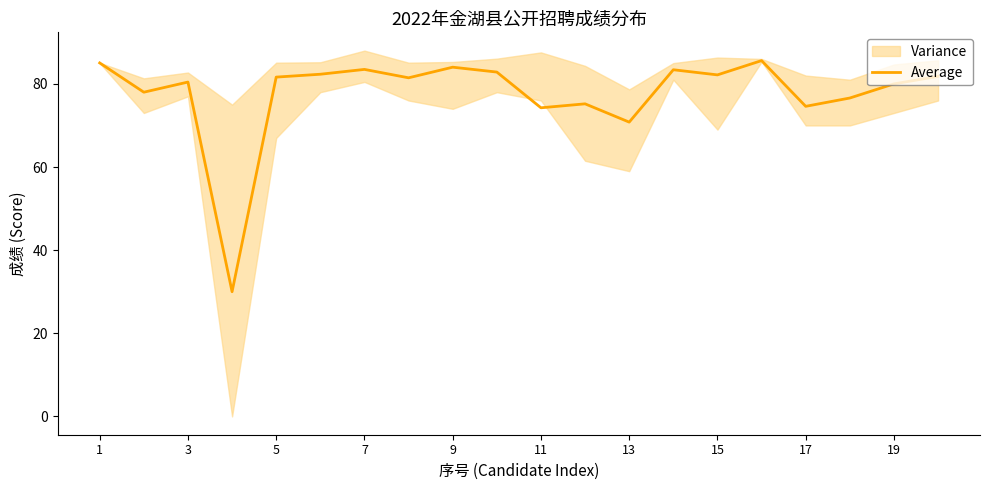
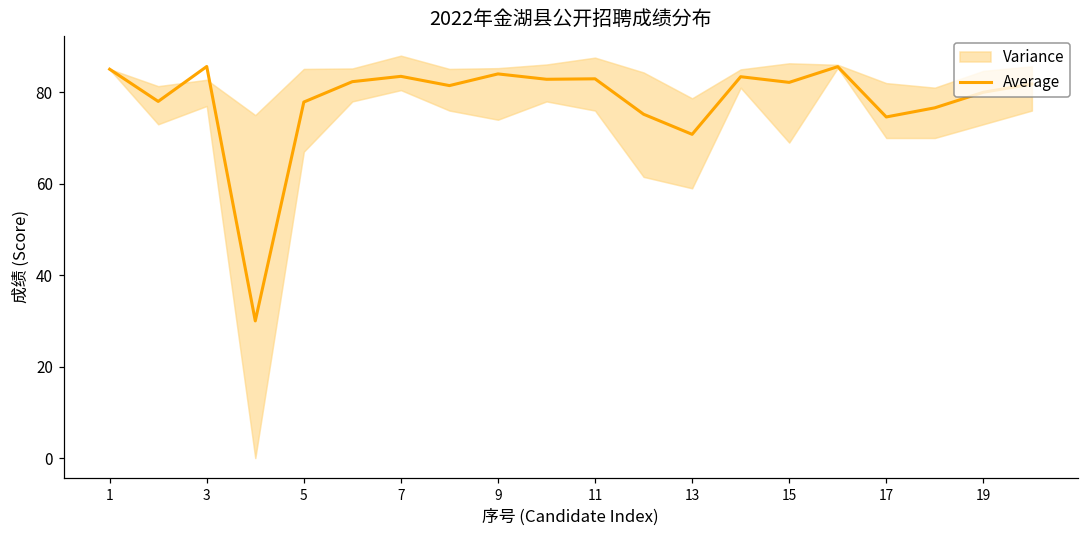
Average, 3: 80 -> 86
Average, 5: 82 -> 78
Average, 11: 74 -> 83
